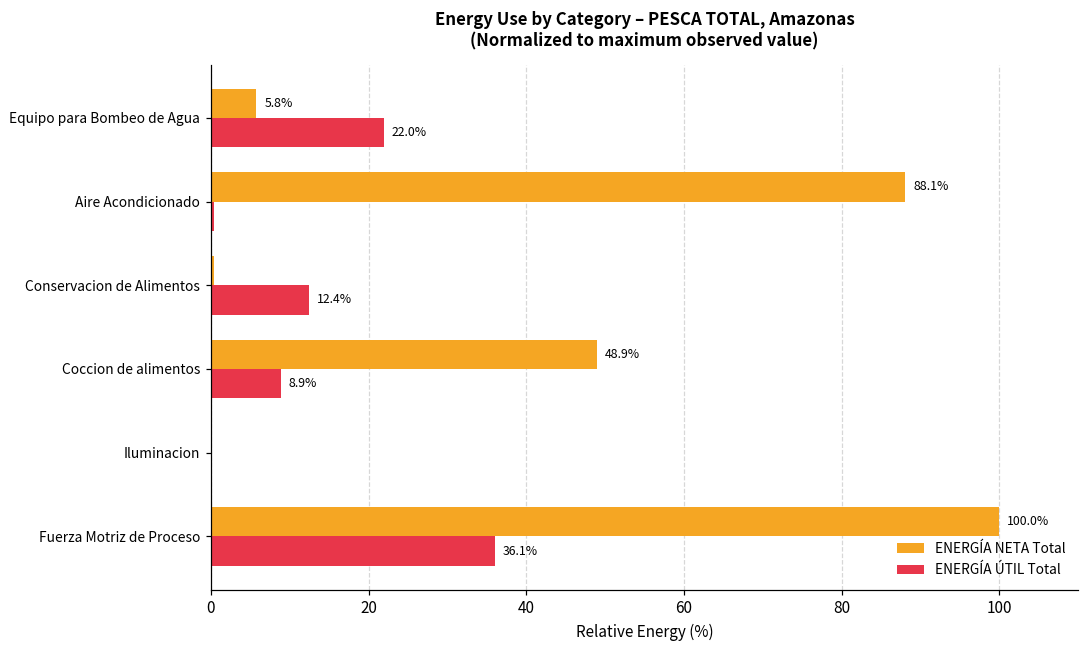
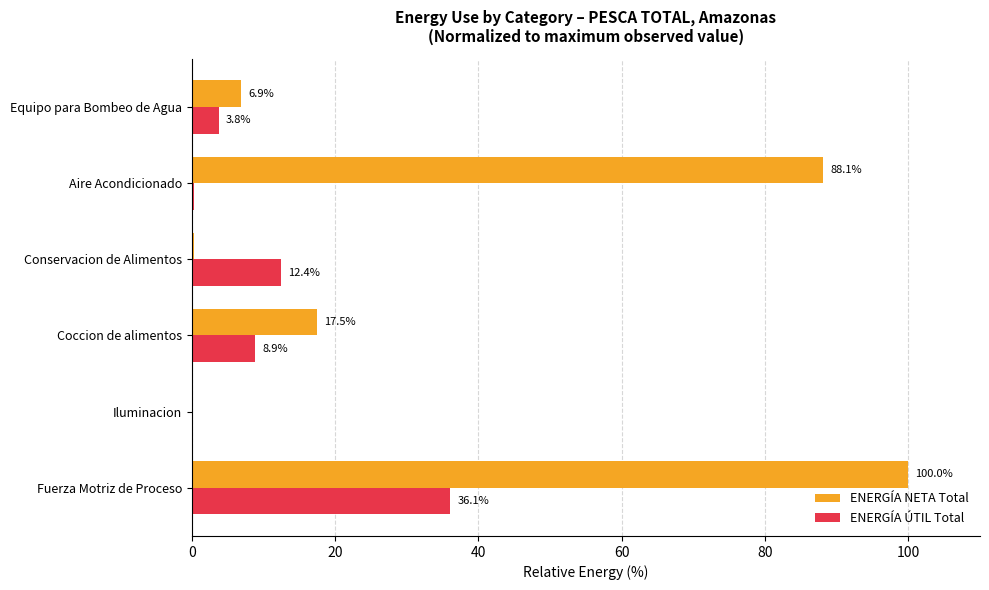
ENERGÍA NETA Total, Equipo para Bombeo de Agua: 5.8% -> 6.9%
ENERGÍA ÚTIL Total, Equipo para Bombeo de Agua: 22.0% -> 3.8%
ENERGÍA NETA Total, Coccion de alimentos: 48.9% -> 17.5%
